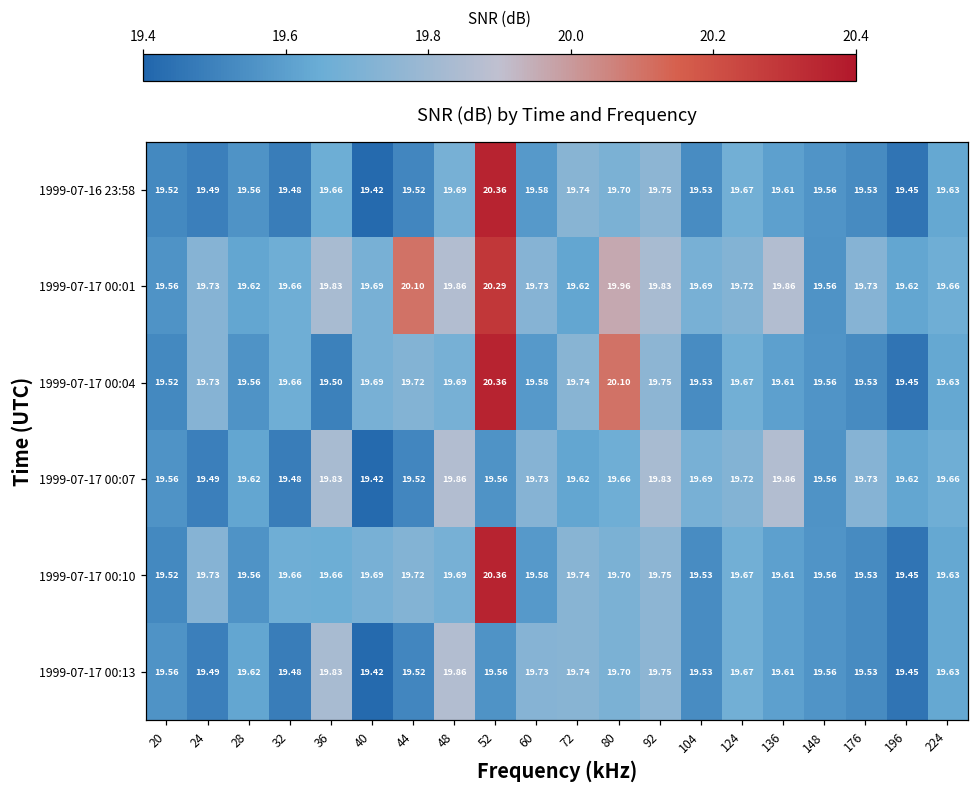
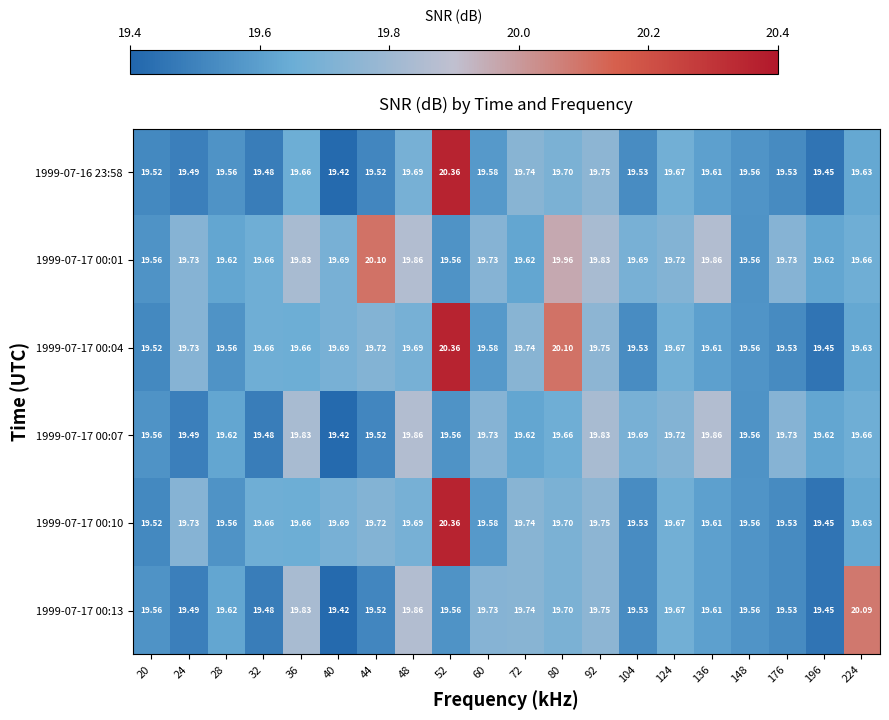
1999-07-17 00:01, 52: 20.29 -> 19.56
1999-07-17 00:04, 36: 19.50 -> 19.66
1999-07-17 00:13, 224: 19.63 -> 20.09
